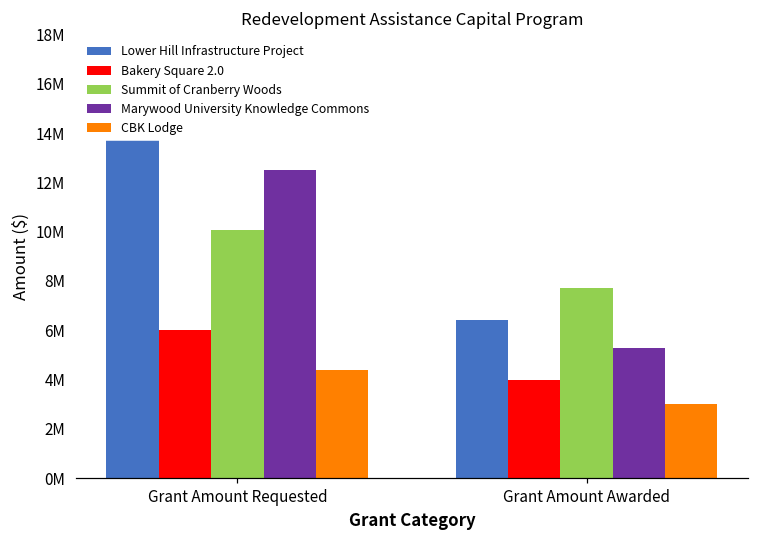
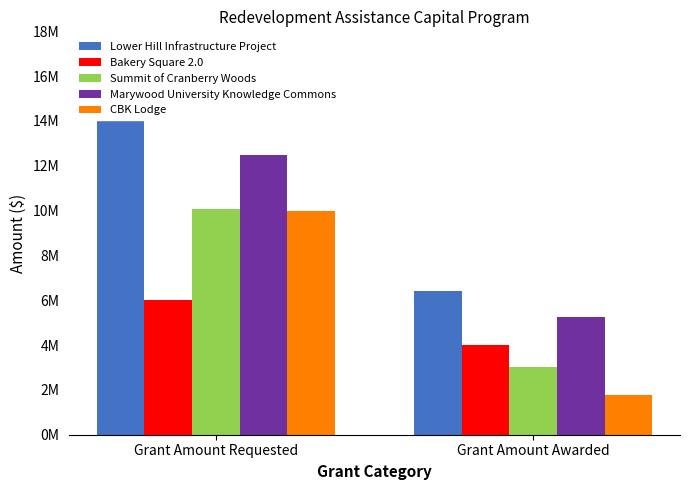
CBK Lodge, Grant Amount Requested: 4400000 -> 10000000
Summit of Cranberry Woods, Grant Amount Awarded: 7700000 -> 3000000
CBK Lodge, Grant Amount Awarded: 3000000 -> 1800000
